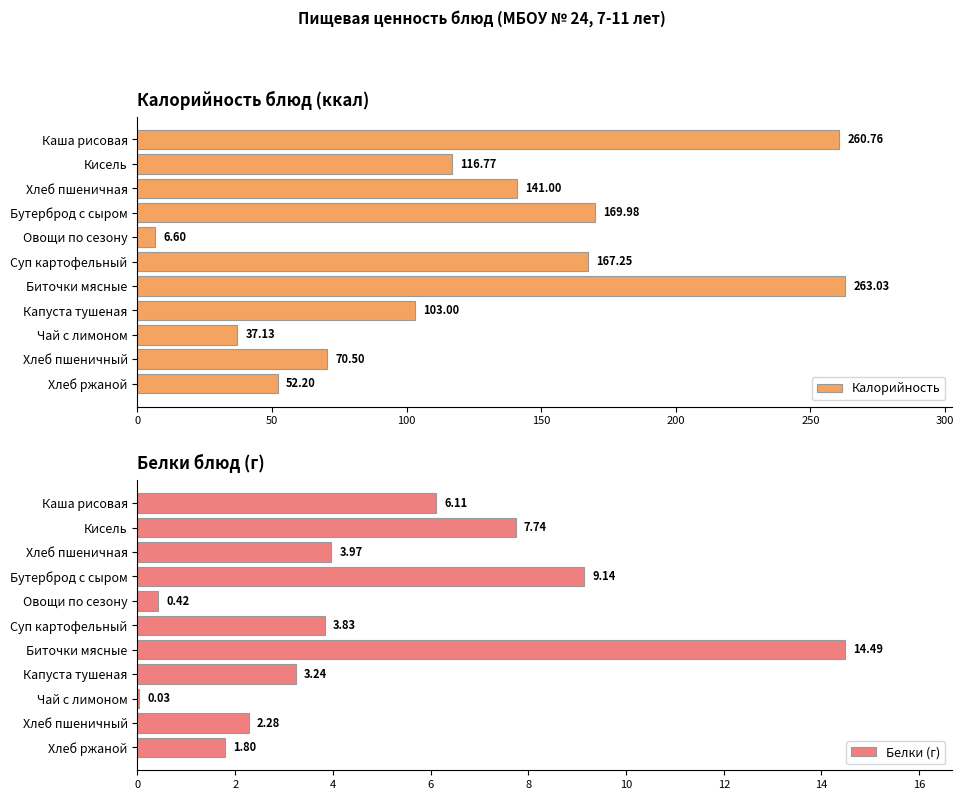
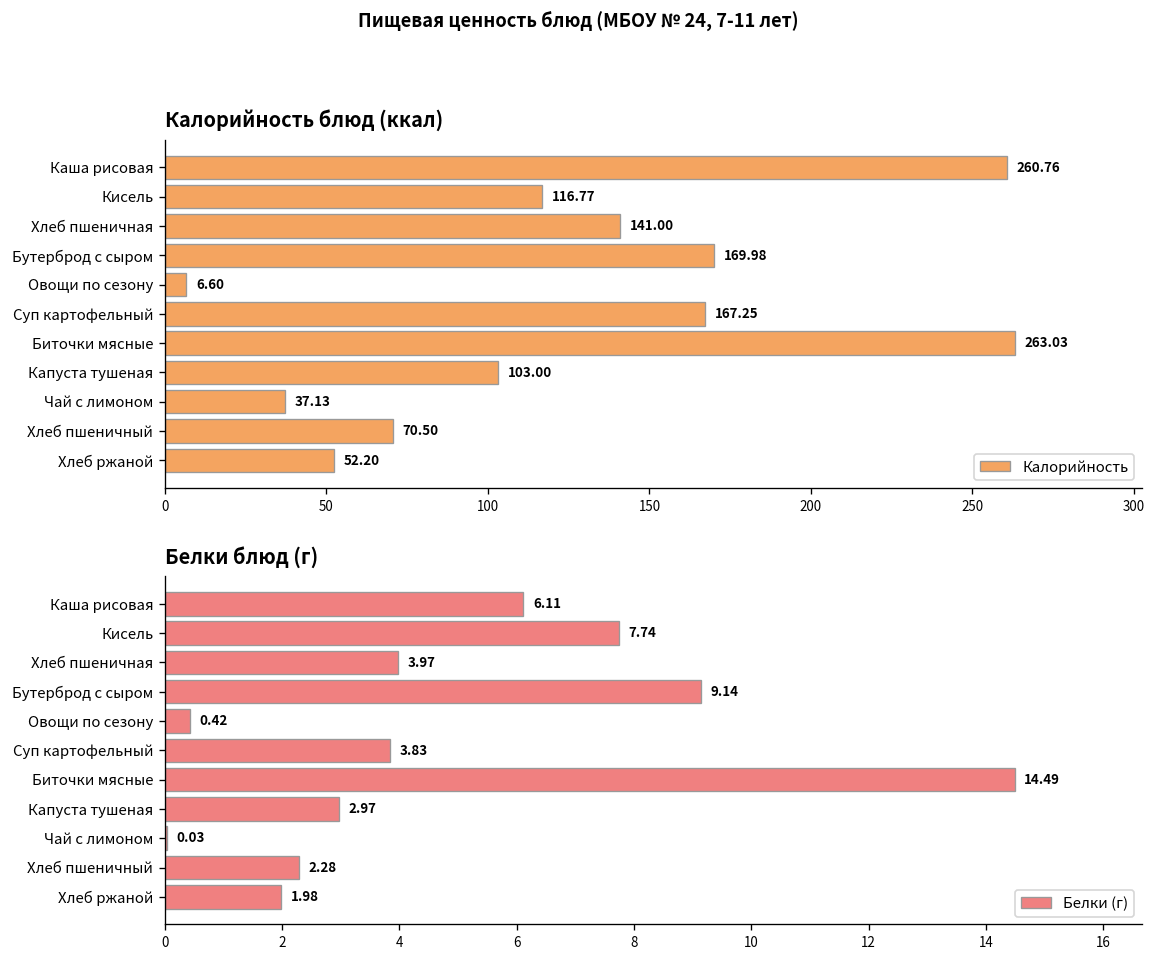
Белки блюд (г), Капуста тушеная: 3.24 -> 2.97
Белки блюд (г), Хлеб ржаной: 1.80 -> 1.98
